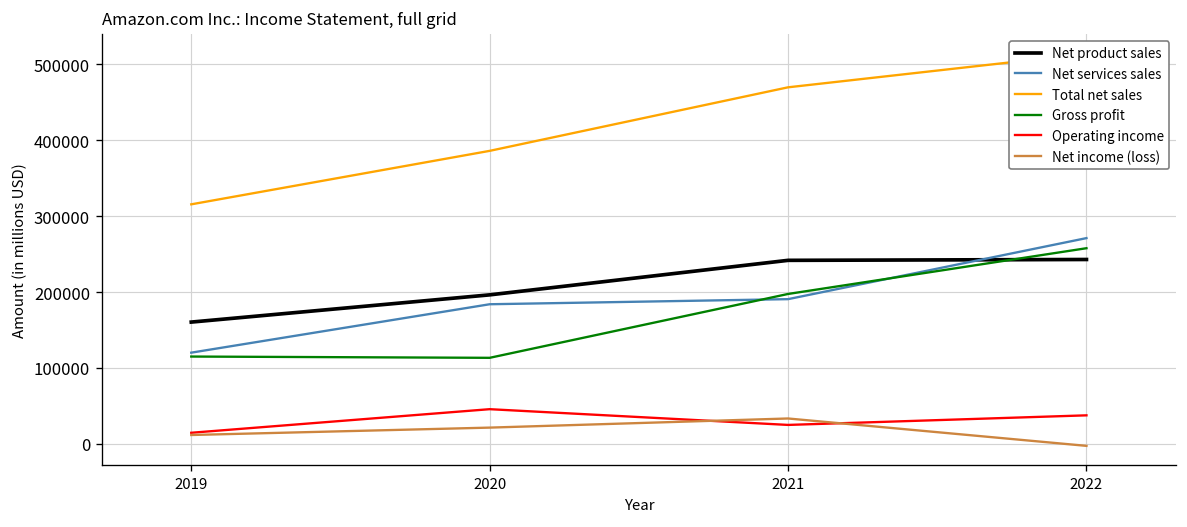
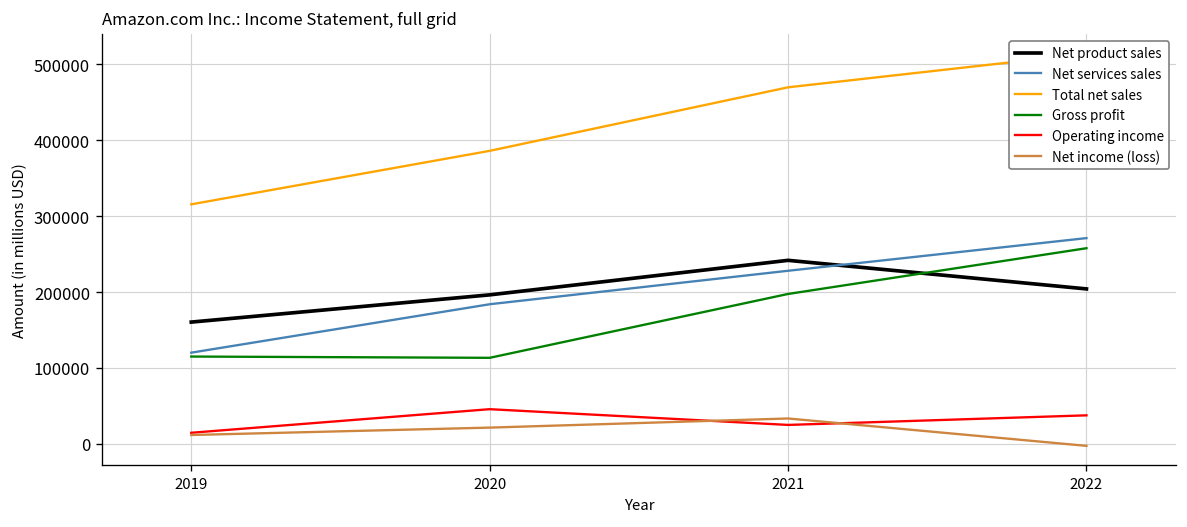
Net services sales, 2021: 190000 -> 230000
Net product sales, 2022: 240000 -> 200000
